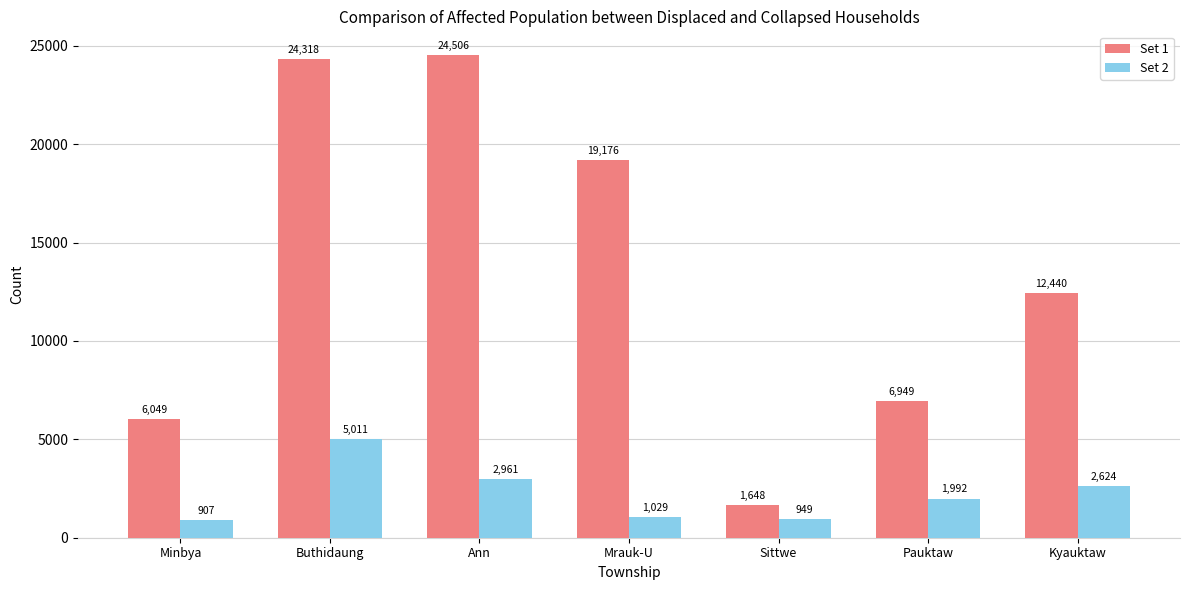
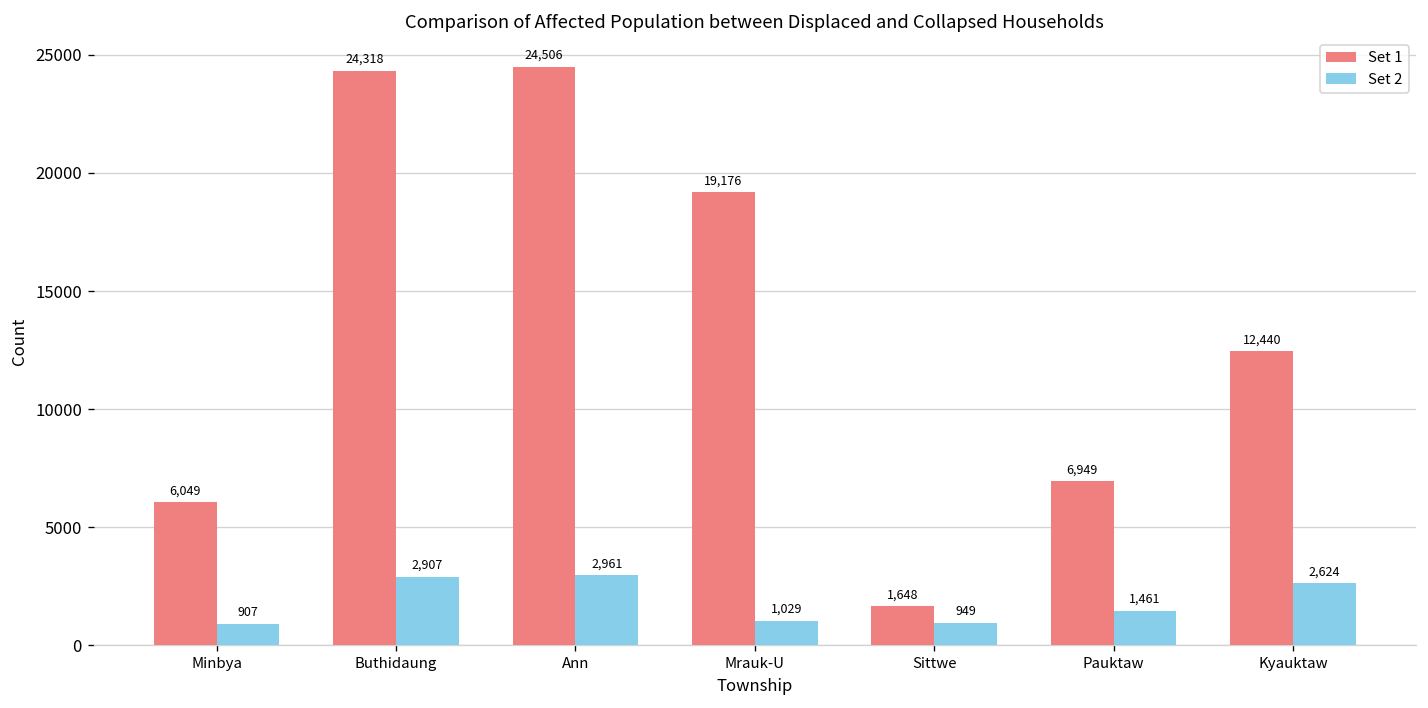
Set 2, Buthidaung: 5,011 -> 2,907
Set 2, Pauktaw: 1,992 -> 1,461
